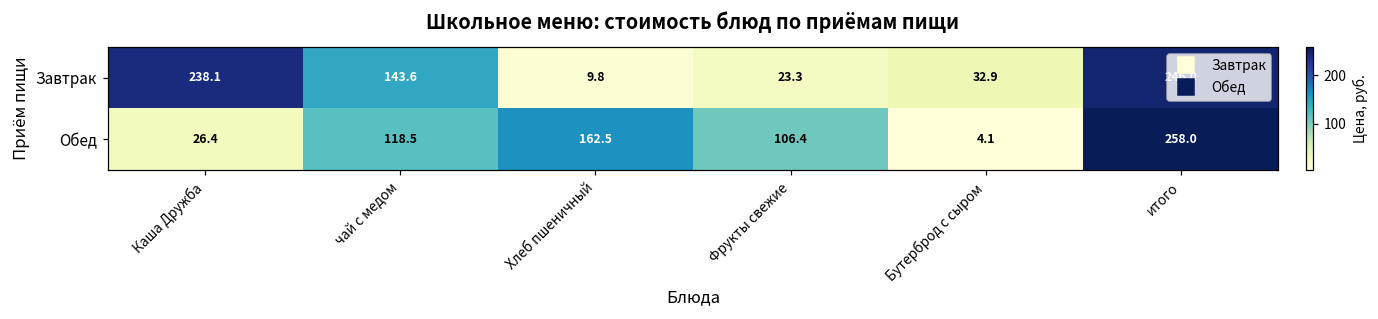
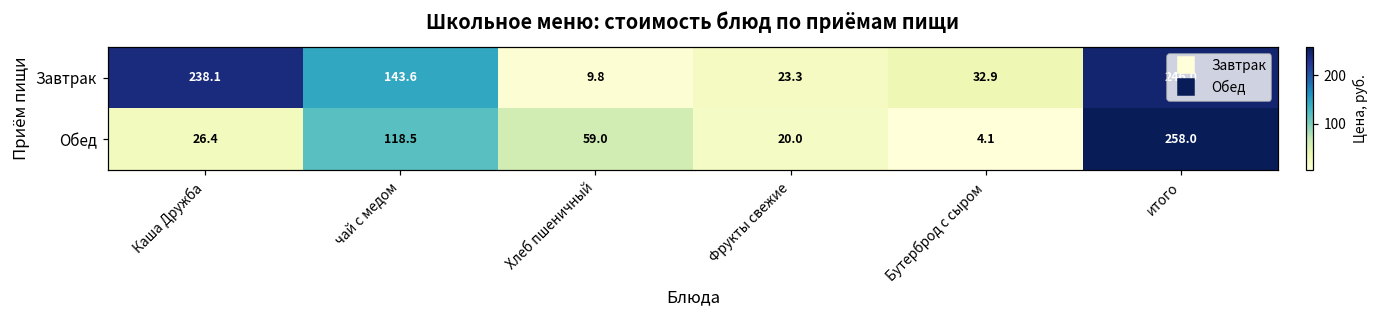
Обед, Хлеб пшеничный: 162.5 -> 59.0
Обед, Фрукты свежие: 106.4 -> 20.0
